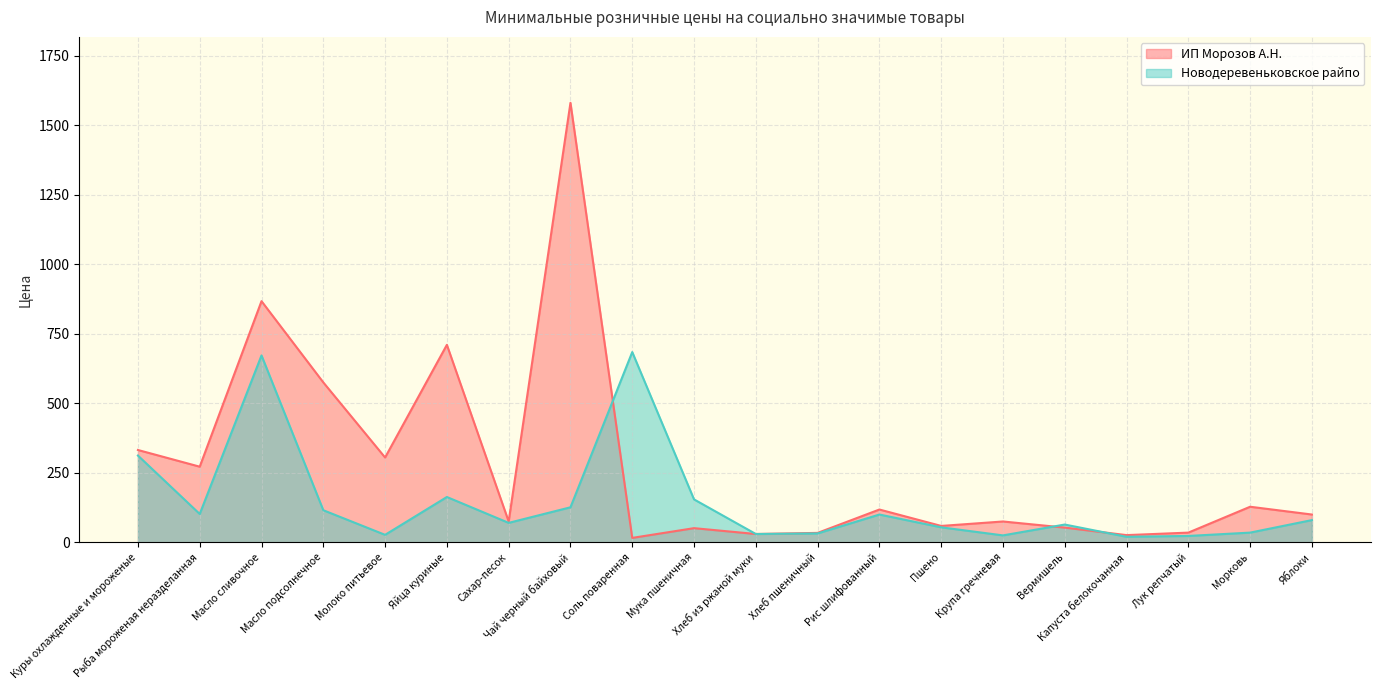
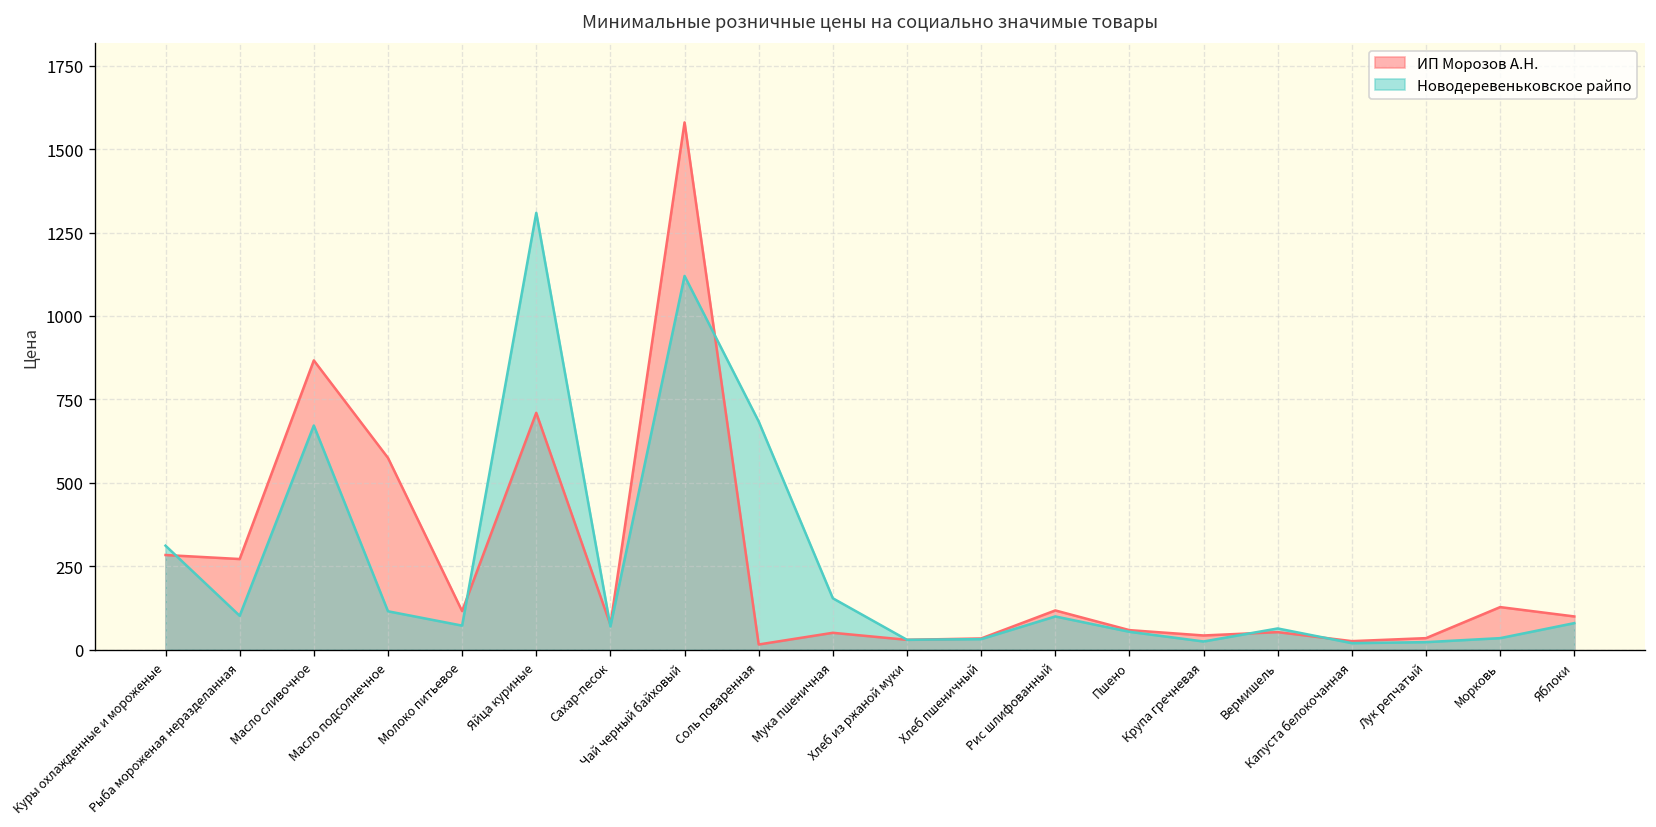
ИП Морозов А.Н., Куры охлажденные и мороженые: 330 -> 280
ИП Морозов А.Н., Молоко питьевое: 310 -> 120
Новодеревеньковское райпо, Молоко питьевое: 30 -> 70
Новодеревеньковское райпо, Яйца куриные: 160 -> 1310
Новодеревеньковское райпо, Чай черный байховый: 130 -> 1120
ИП Морозов А.Н., Крупа гречневая: 80 -> 40
